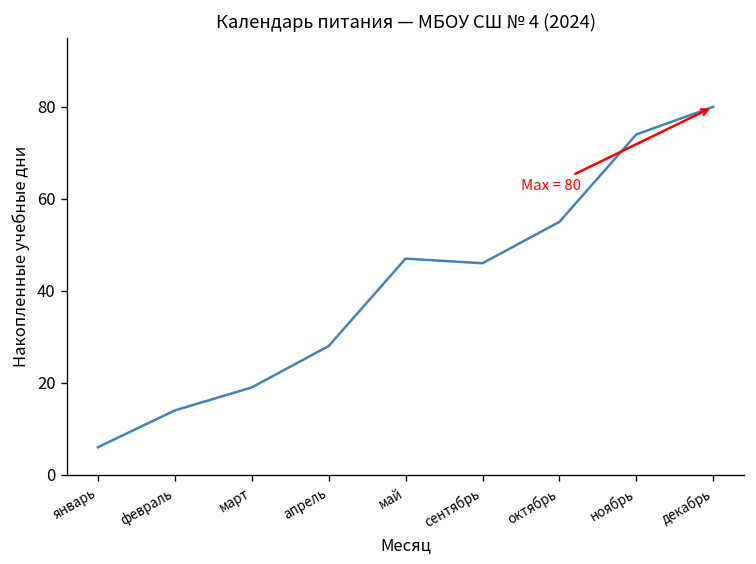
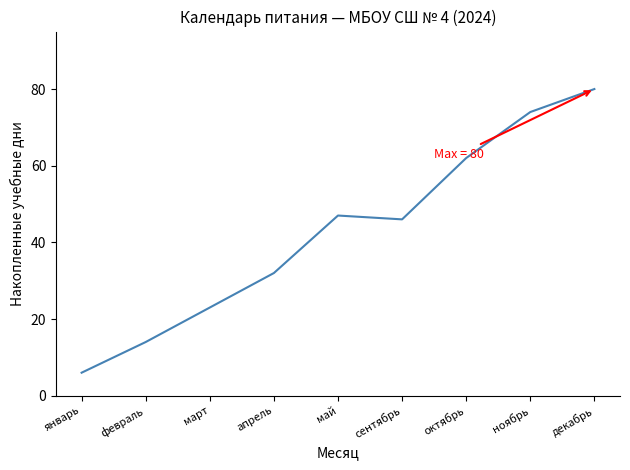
март: 19 -> 23
апрель: 28 -> 32
октябрь: 55 -> 62
